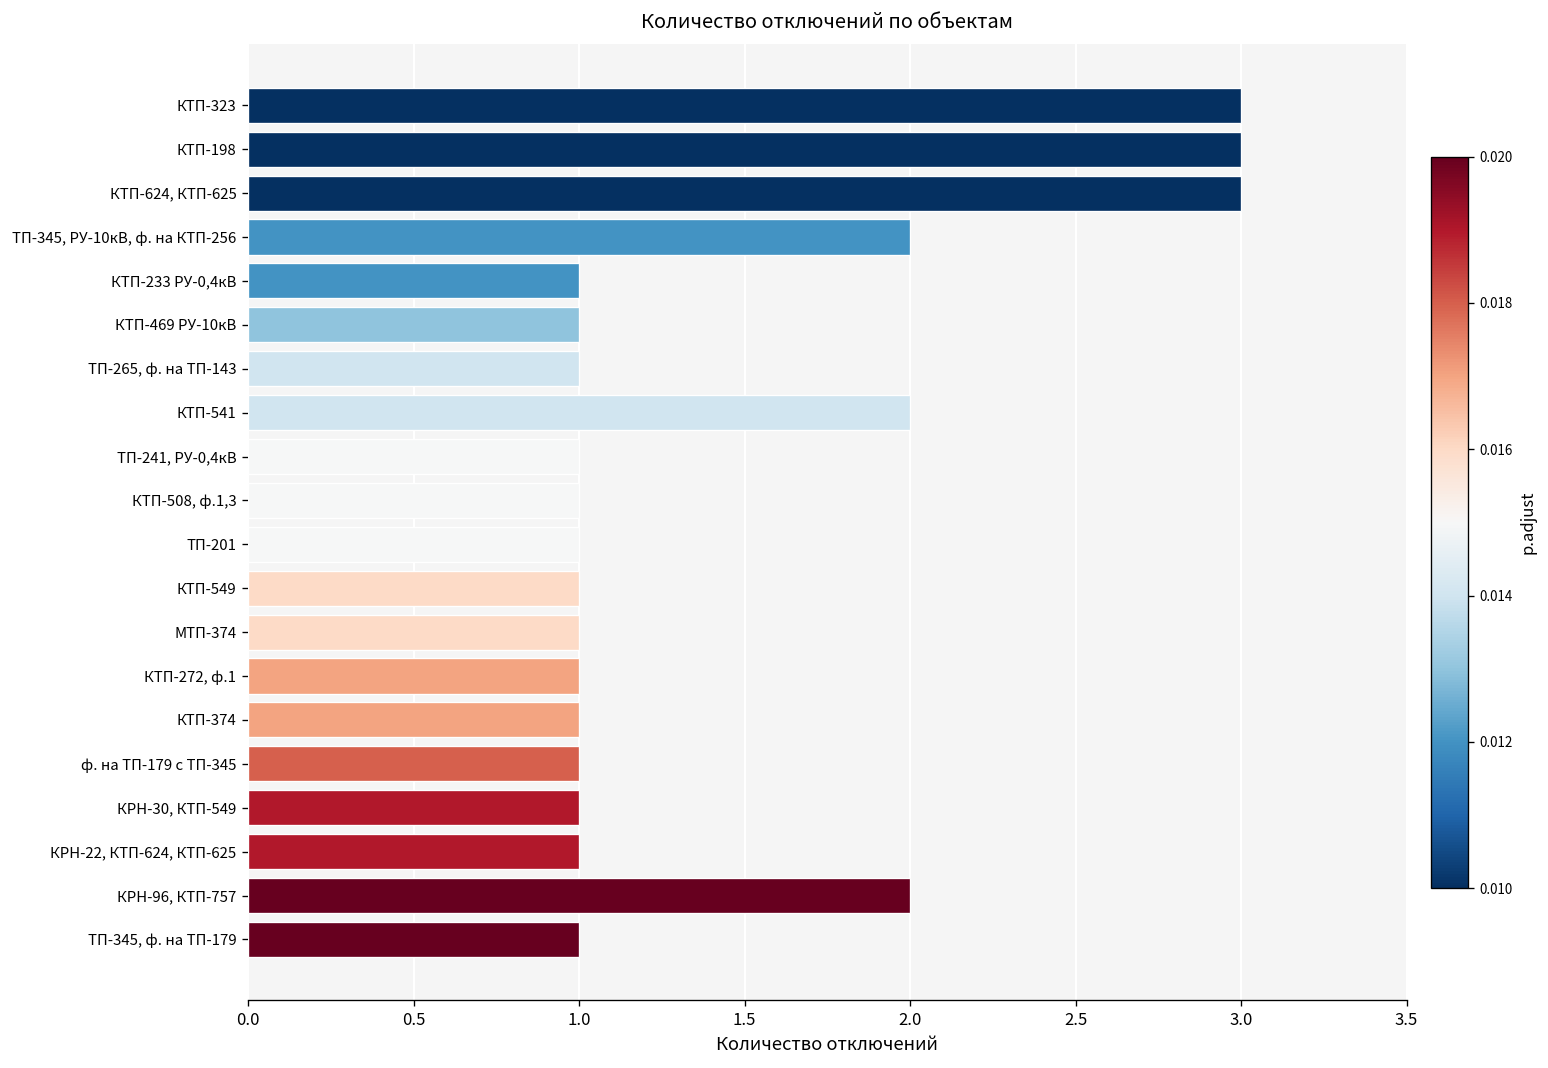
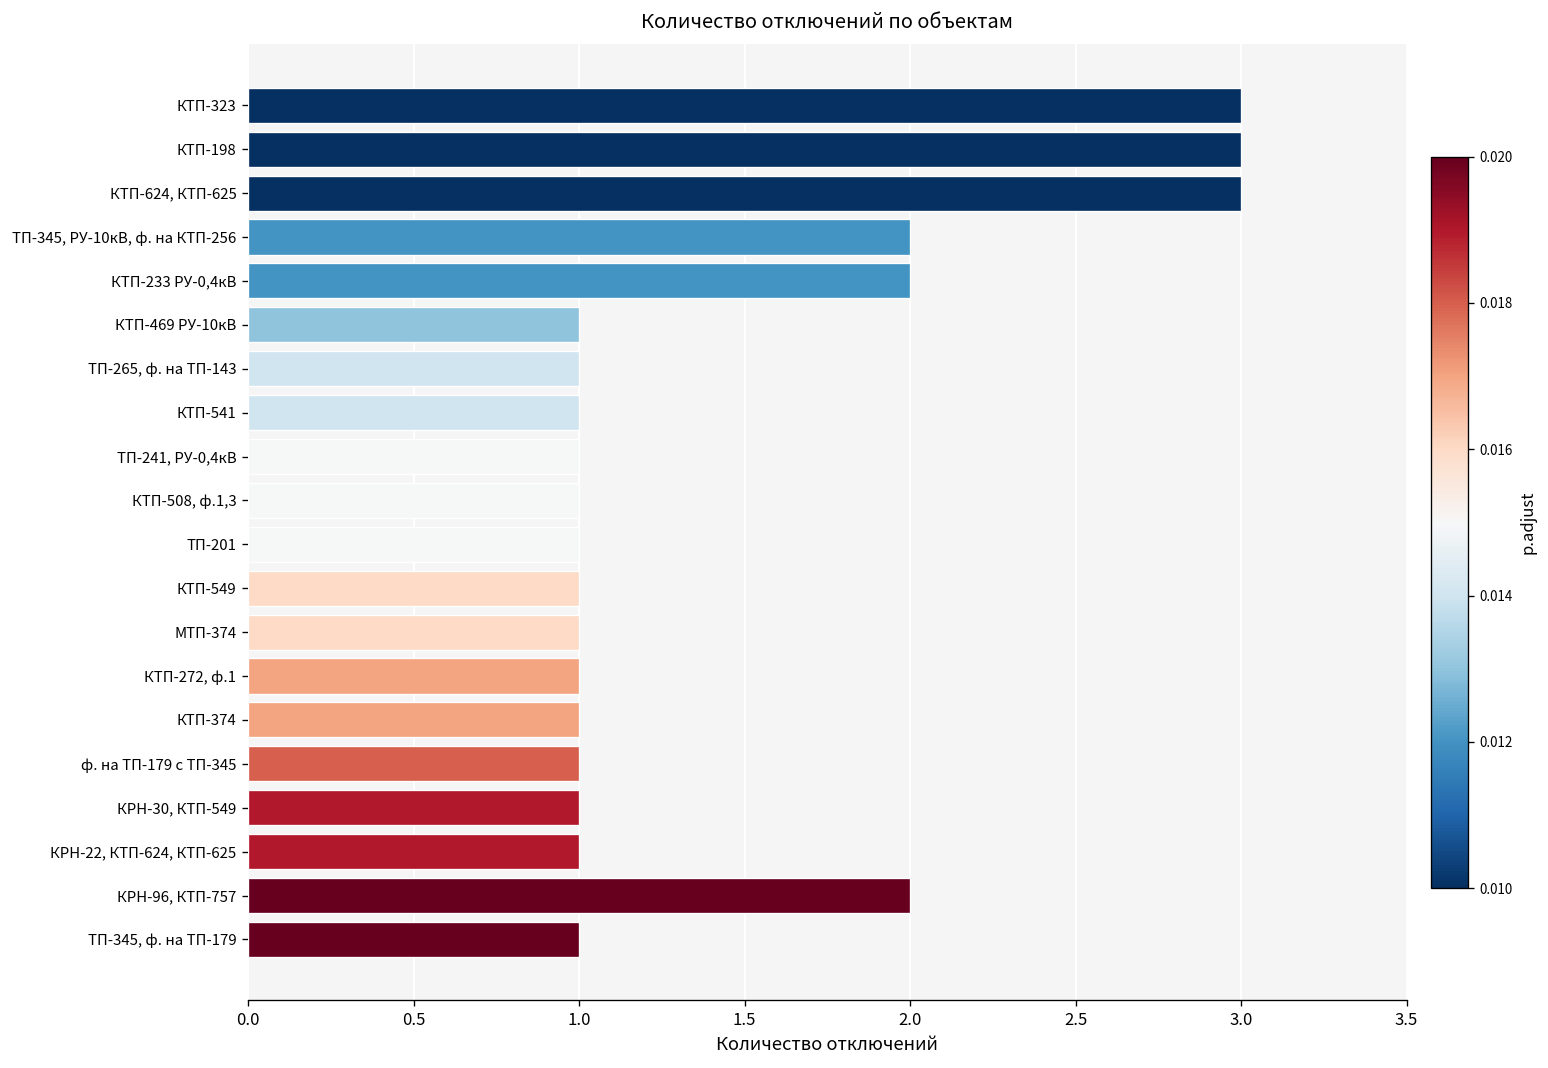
КТП-233 РУ-0,4кВ: 1 -> 2
КТП-541: 2 -> 1
